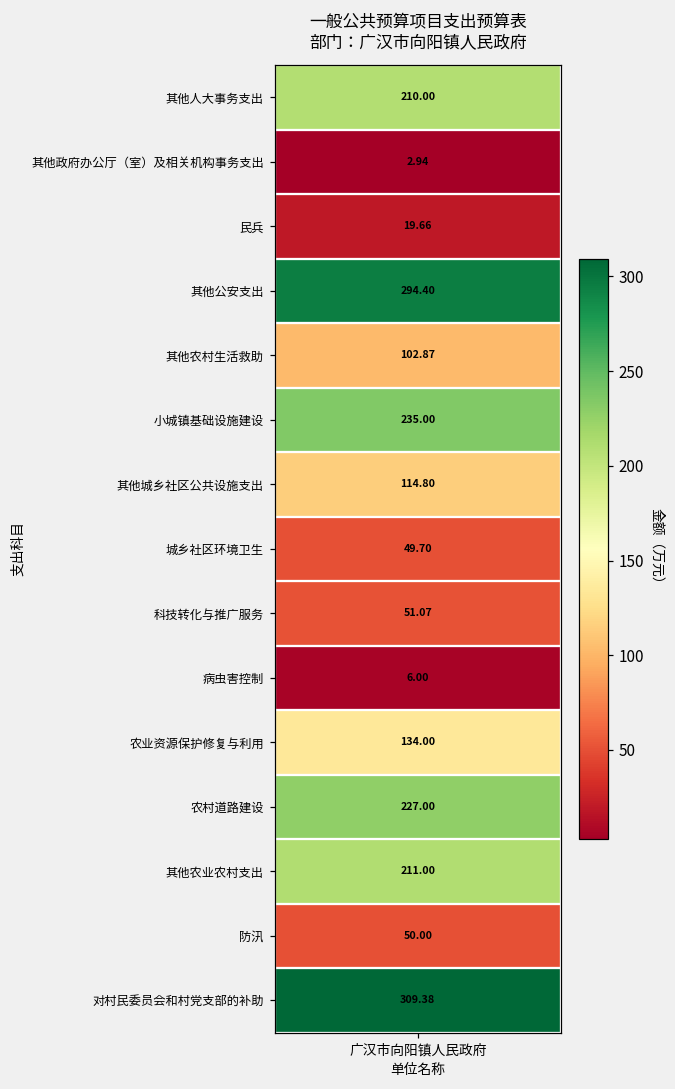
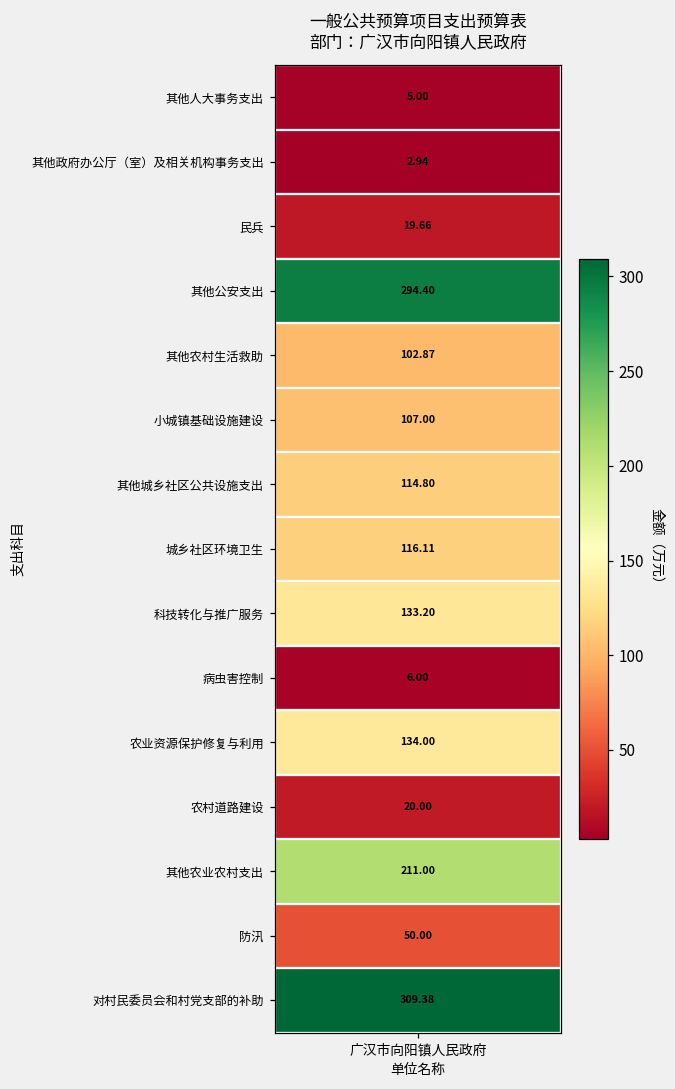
其他人大事务支出, 广汉市向阳镇人民政府: 210.00 -> 5.00
小城镇基础设施建设, 广汉市向阳镇人民政府: 235.00 -> 107.00
城乡社区环境卫生, 广汉市向阳镇人民政府: 49.70 -> 116.11
科技转化与推广服务, 广汉市向阳镇人民政府: 51.07 -> 133.20
农村道路建设, 广汉市向阳镇人民政府: 227.00 -> 20.00
